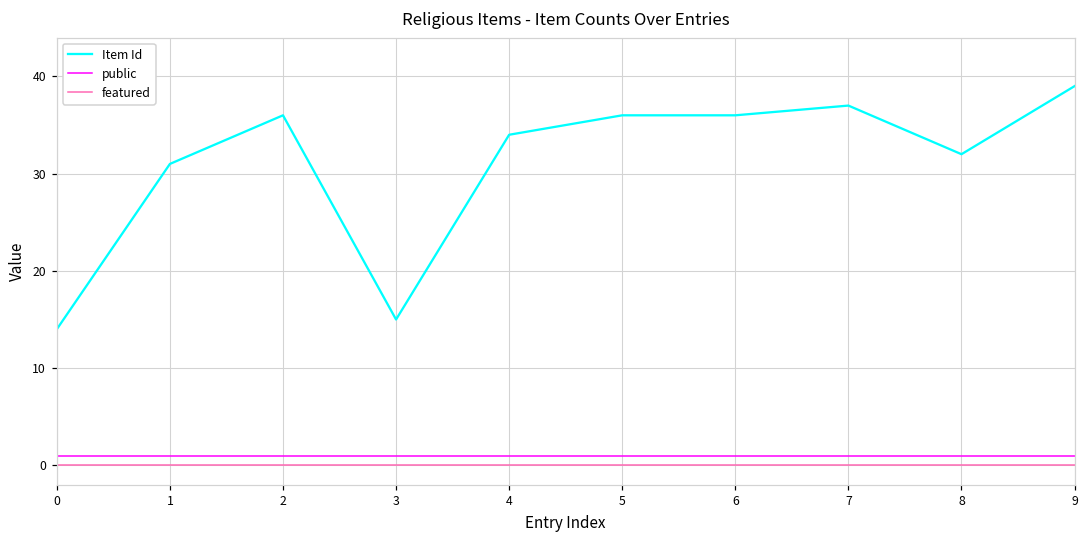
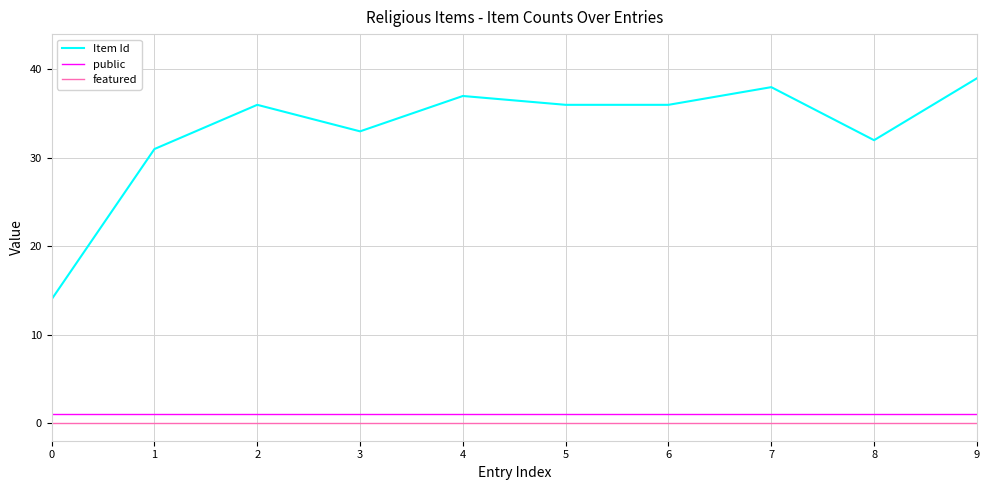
Item Id, 3: 15 -> 33
Item Id, 4: 34 -> 37
Item Id, 7: 37 -> 38
